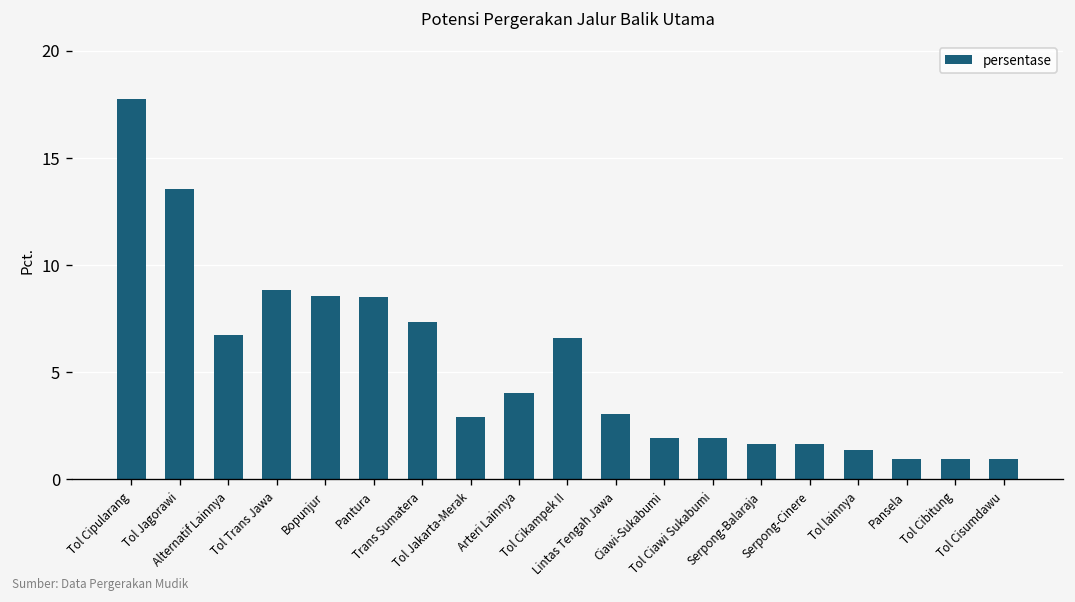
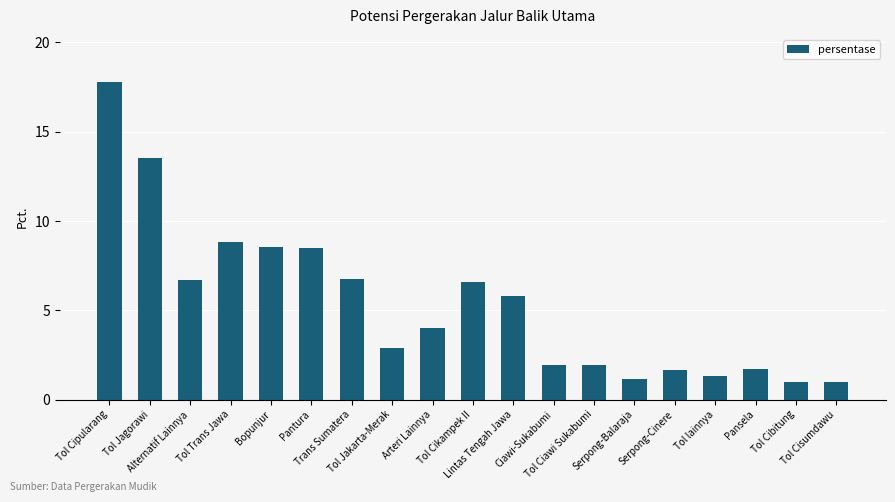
Trans Sumatera: 7.4 -> 6.8
Lintas Tengah Jawa: 3.1 -> 5.8
Serpong-Balaraja: 1.6 -> 1.2
Pansela: 1.0 -> 1.7
